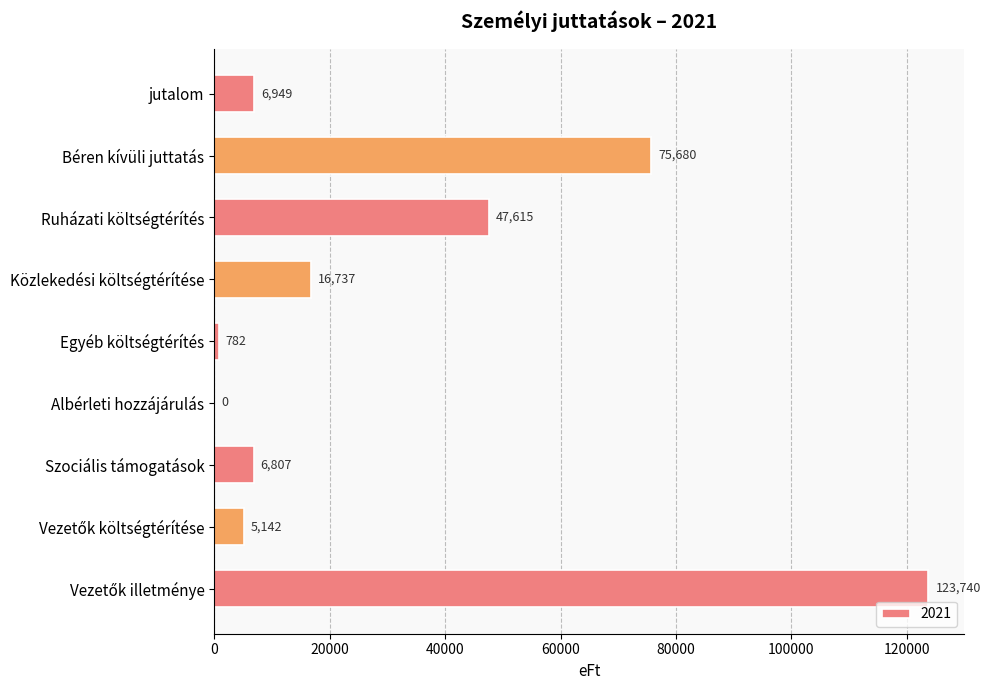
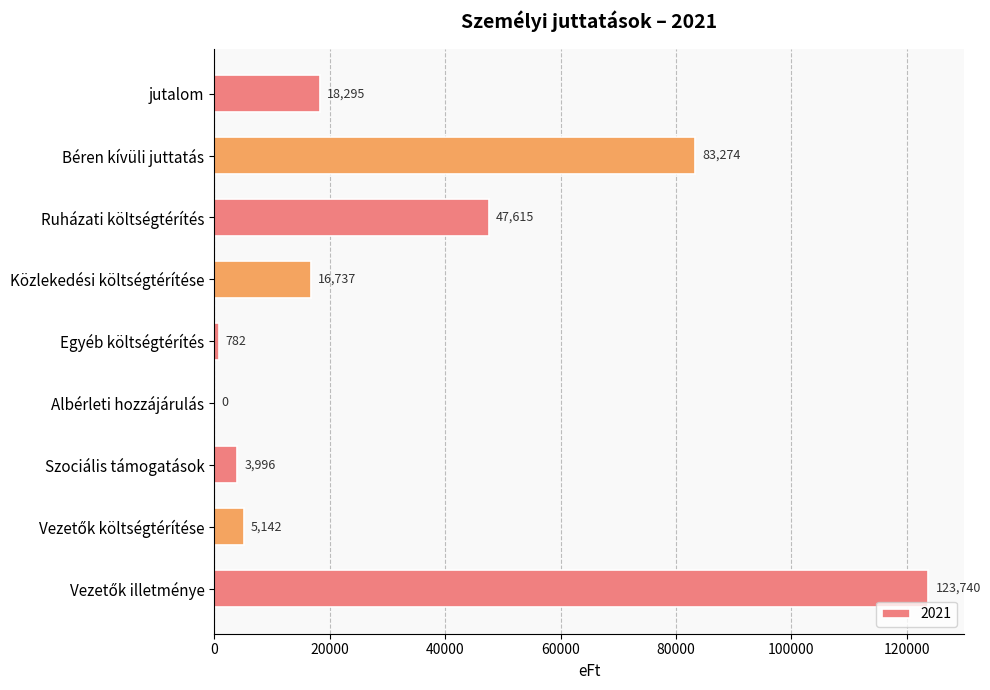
jutalom: 6,949 -> 18,295
Béren kívüli juttatás: 75,680 -> 83,274
Szociális támogatások: 6,807 -> 3,996
